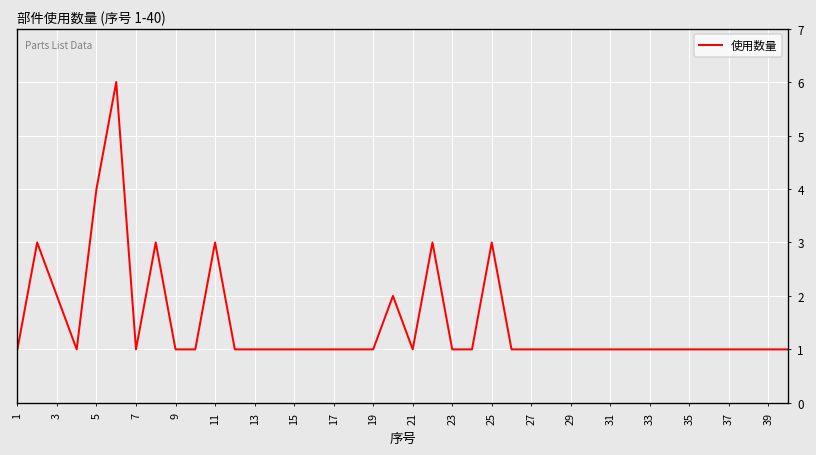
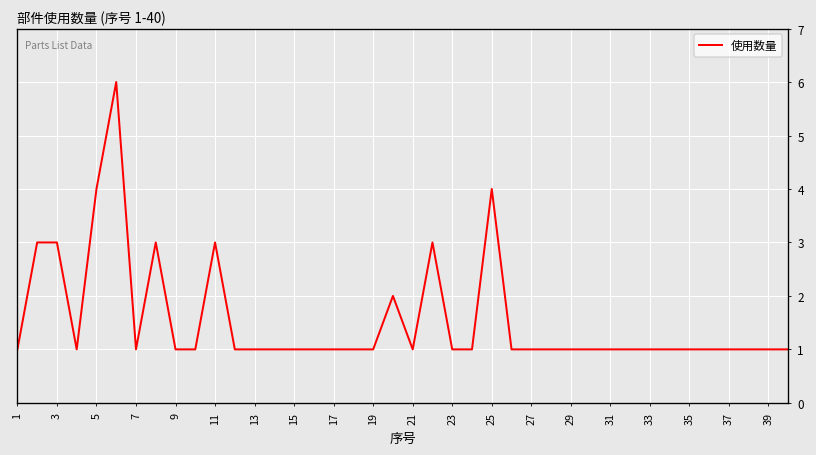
3: 2 -> 3
25: 3 -> 4
